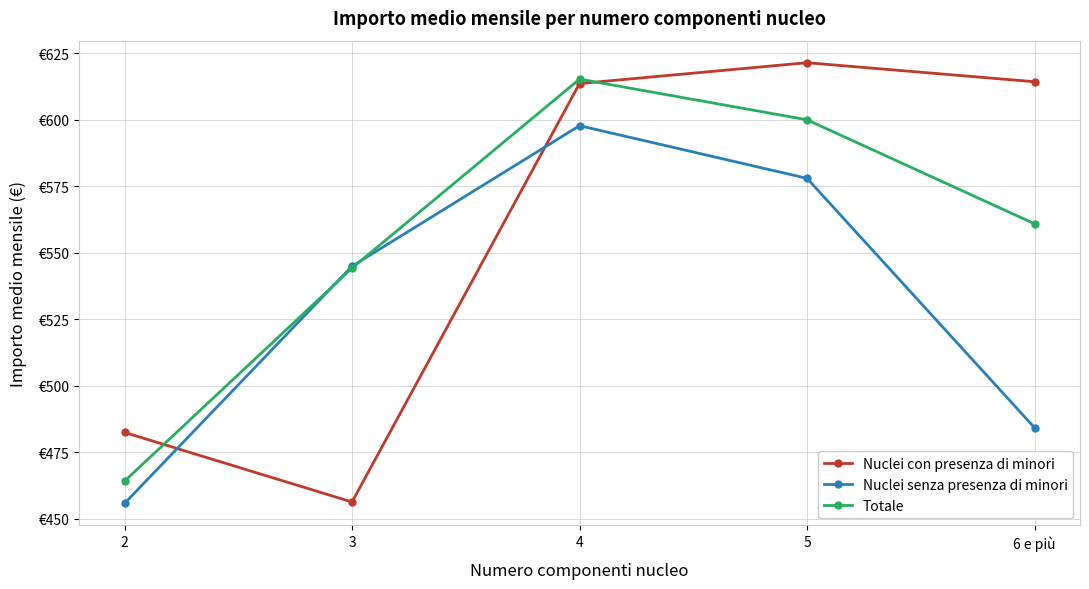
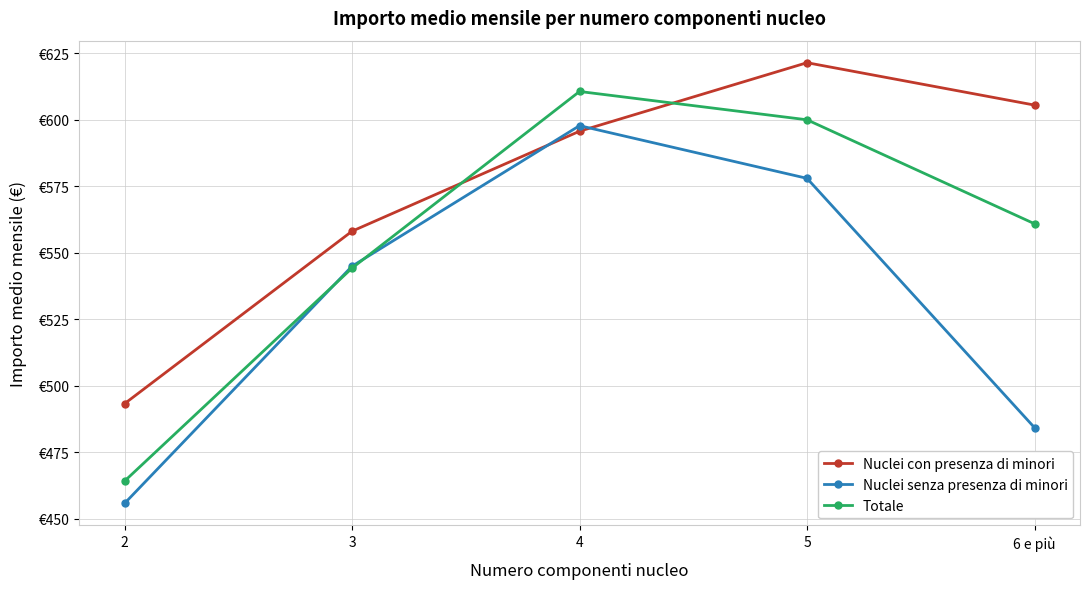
Nuclei con presenza di minori, 2: €482 -> €493
Nuclei con presenza di minori, 3: €456 -> €558
Nuclei con presenza di minori, 4: €614 -> €596
Totale, 4: €615 -> €611
Nuclei con presenza di minori, 6 e più: €614 -> €605
